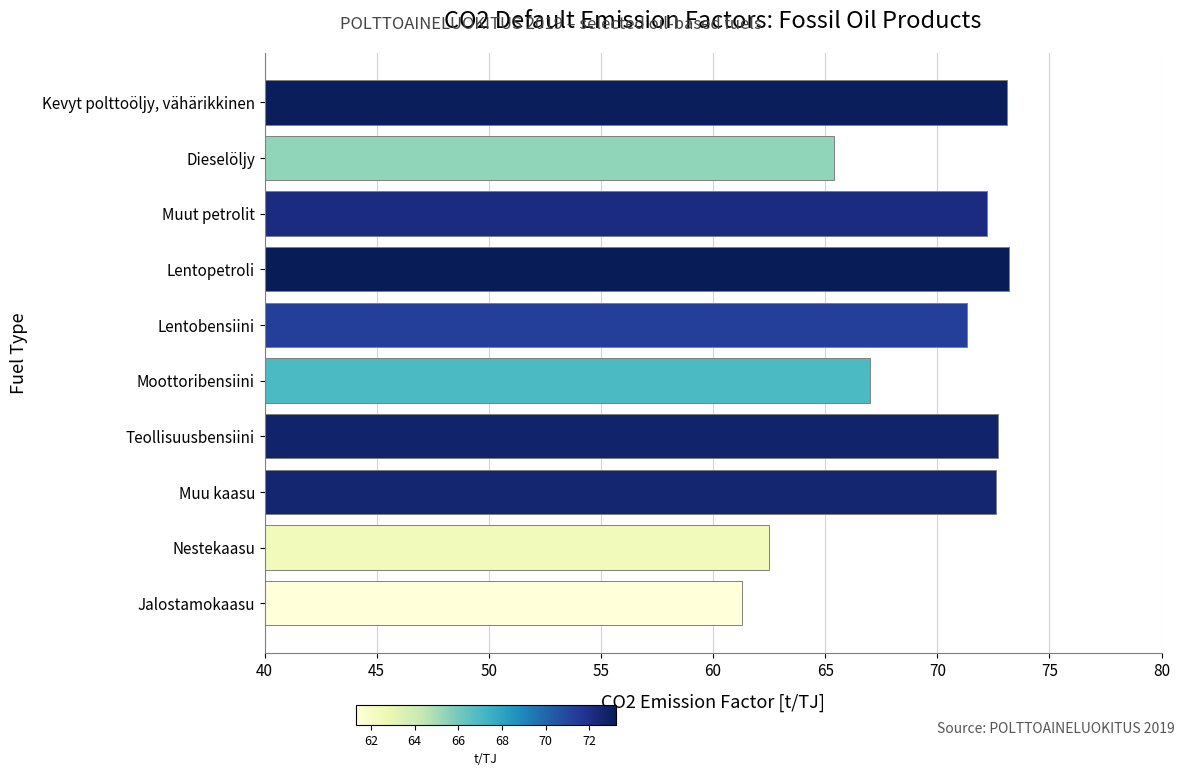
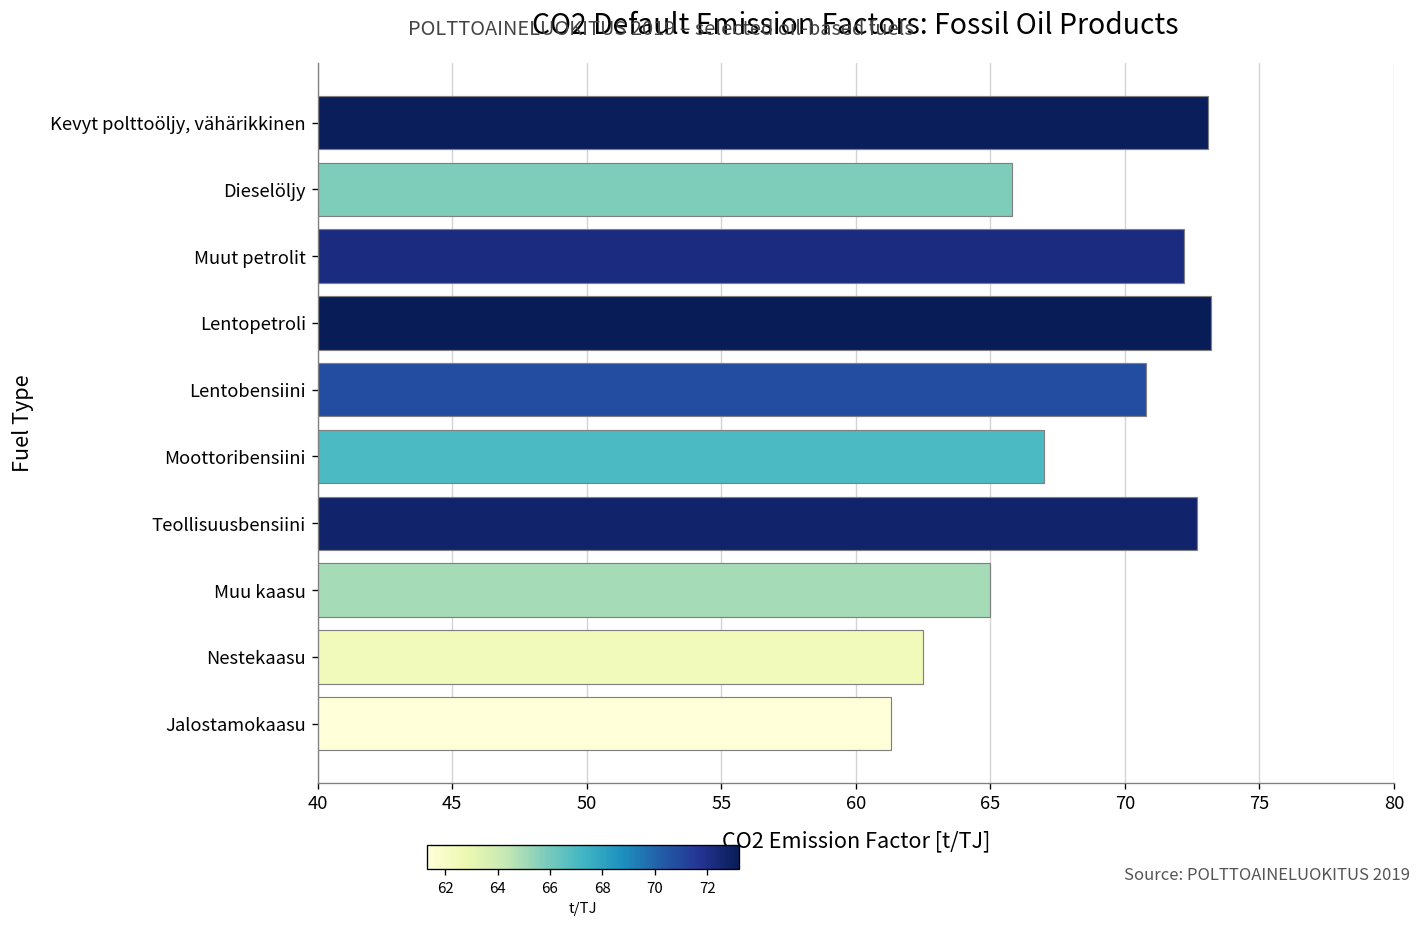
Dieselöljy: 65.4 -> 65.8
Lentobensiini: 71.3 -> 70.8
Muu kaasu: 72.6 -> 65.0
